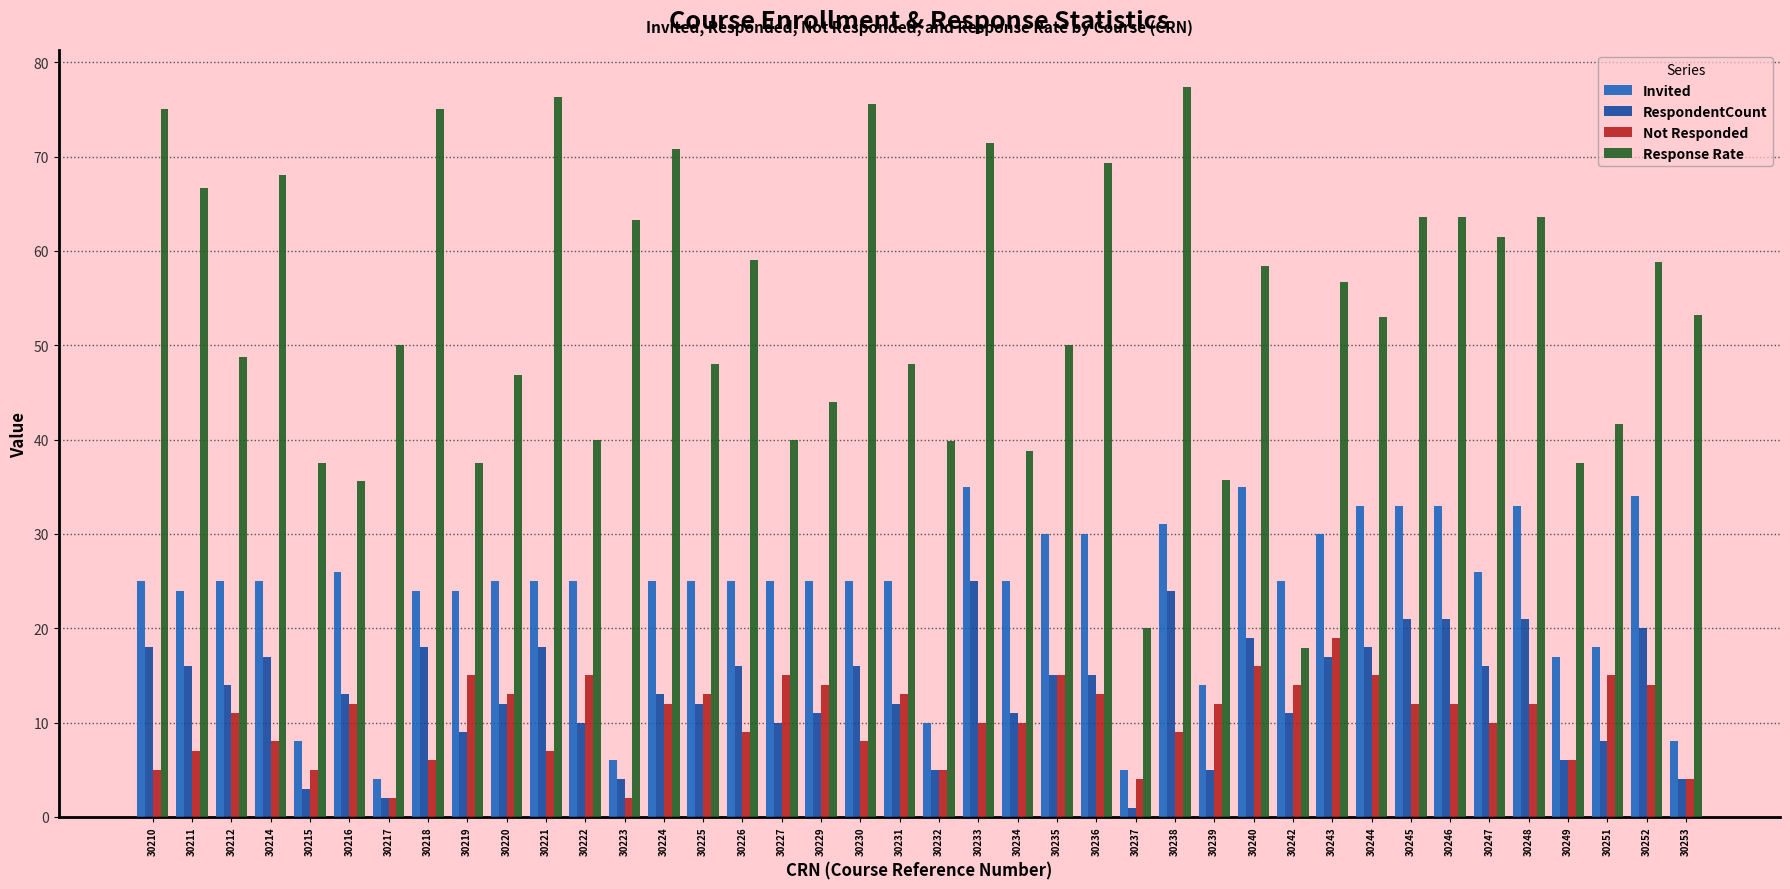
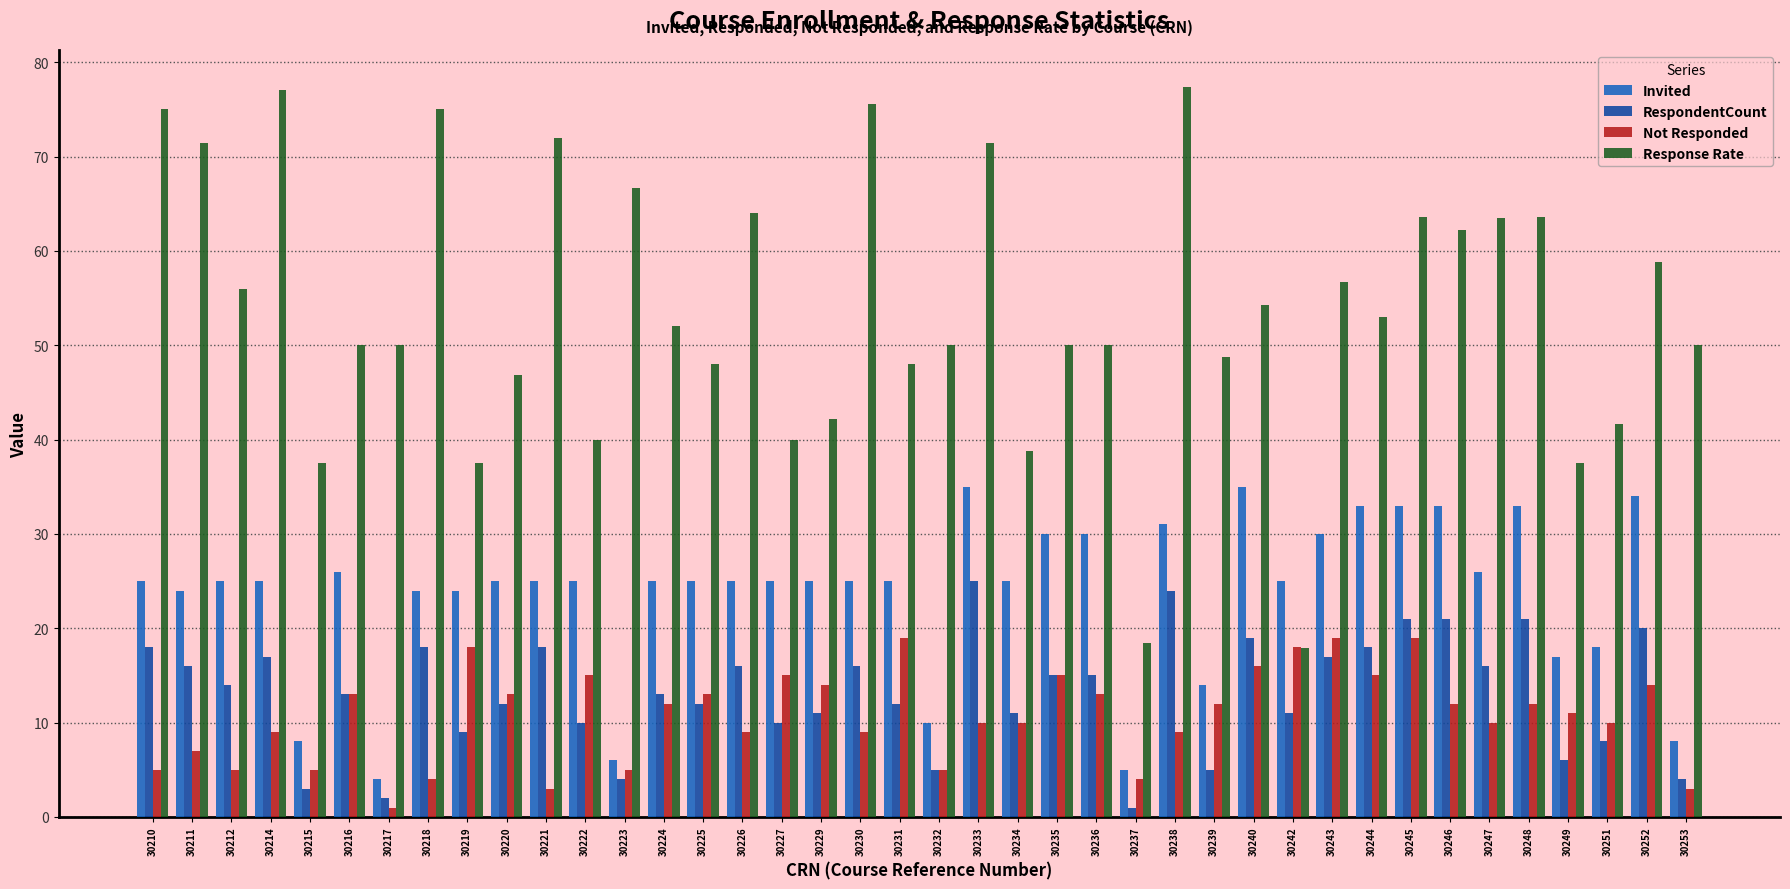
Response Rate, 30211: 67 -> 71
Not Responded, 30212: 11 -> 5
Response Rate, 30212: 49 -> 56
Not Responded, 30214: 8 -> 9
Response Rate, 30214: 68 -> 77
Not Responded, 30216: 12 -> 13
Response Rate, 30216: 36 -> 50
Not Responded, 30217: 2 -> 1
Not Responded, 30218: 6 -> 4
Not Responded, 30219: 15 -> 18
Not Responded, 30221: 7 -> 3
Response Rate, 30221: 76 -> 72
Not Responded, 30223: 2 -> 5
Response Rate, 30223: 63 -> 67
Response Rate, 30224: 71 -> 52
Response Rate, 30226: 59 -> 64
Response Rate, 30229: 44 -> 42
Not Responded, 30230: 8 -> 9
Not Responded, 30231: 13 -> 19
Response Rate, 30232: 40 -> 50
Response Rate, 30236: 69 -> 50
Response Rate, 30237: 20 -> 18
Response Rate, 30239: 36 -> 49
Response Rate, 30240: 58 -> 54
Not Responded, 30242: 14 -> 18
Not Responded, 30245: 12 -> 19
Response Rate, 30246: 64 -> 62
Response Rate, 30247: 62 -> 64
Not Responded, 30249: 6 -> 11
Not Responded, 30251: 15 -> 10
Not Responded, 30253: 4 -> 3
Response Rate, 30253: 53 -> 50
